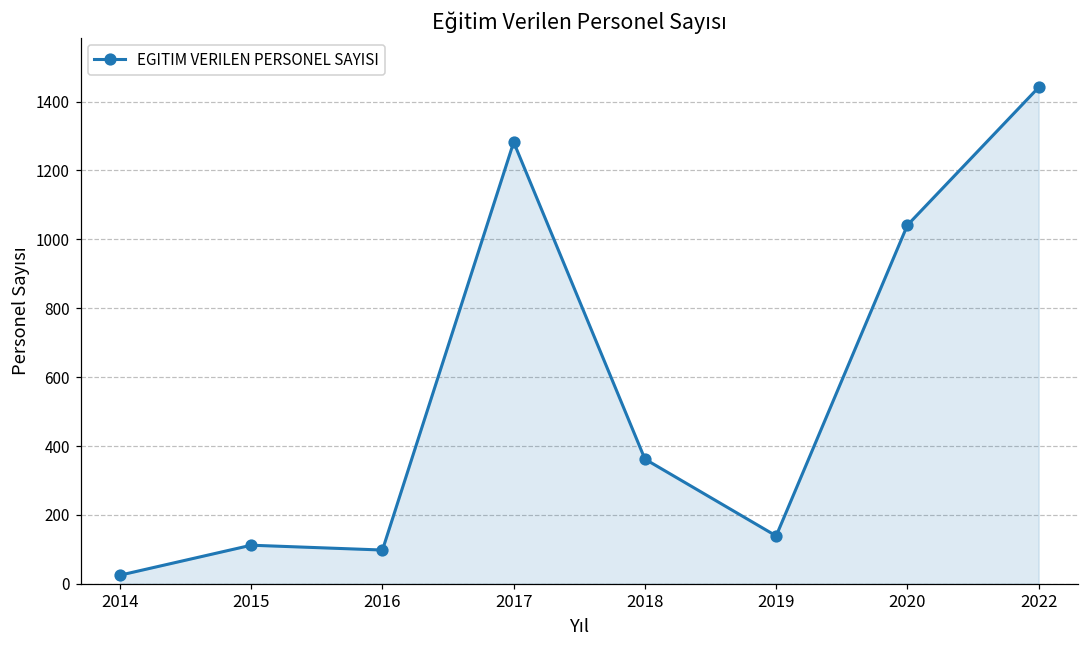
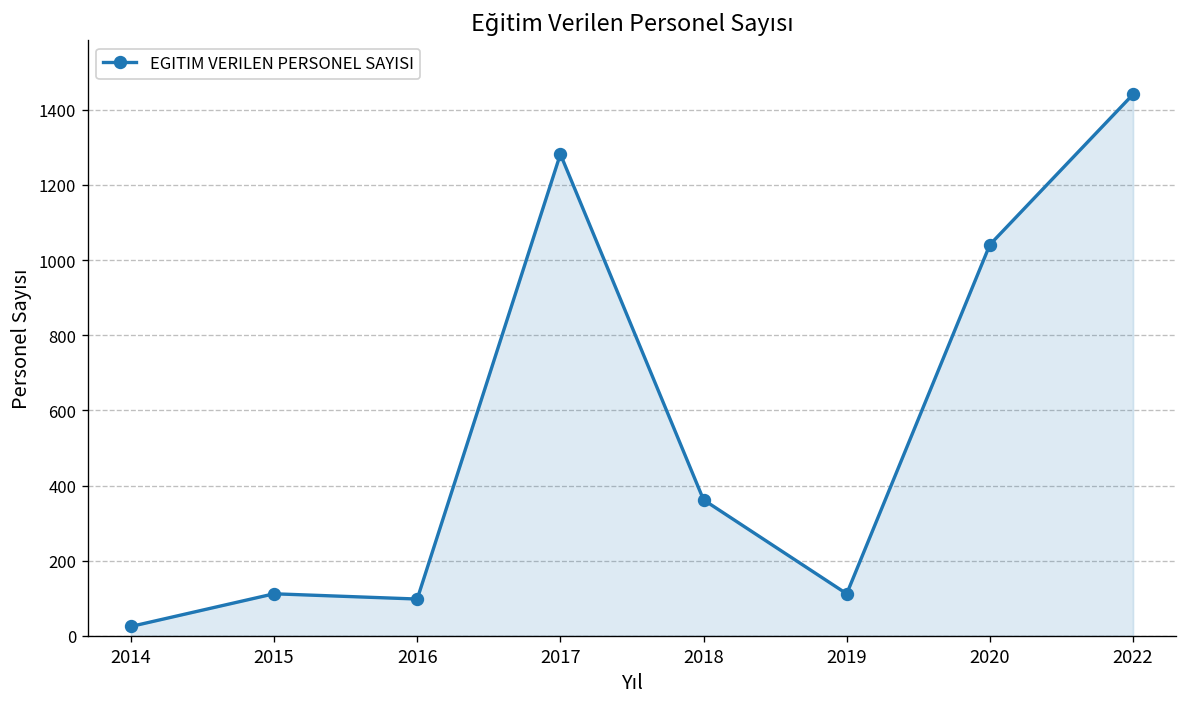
2019: 140 -> 110
